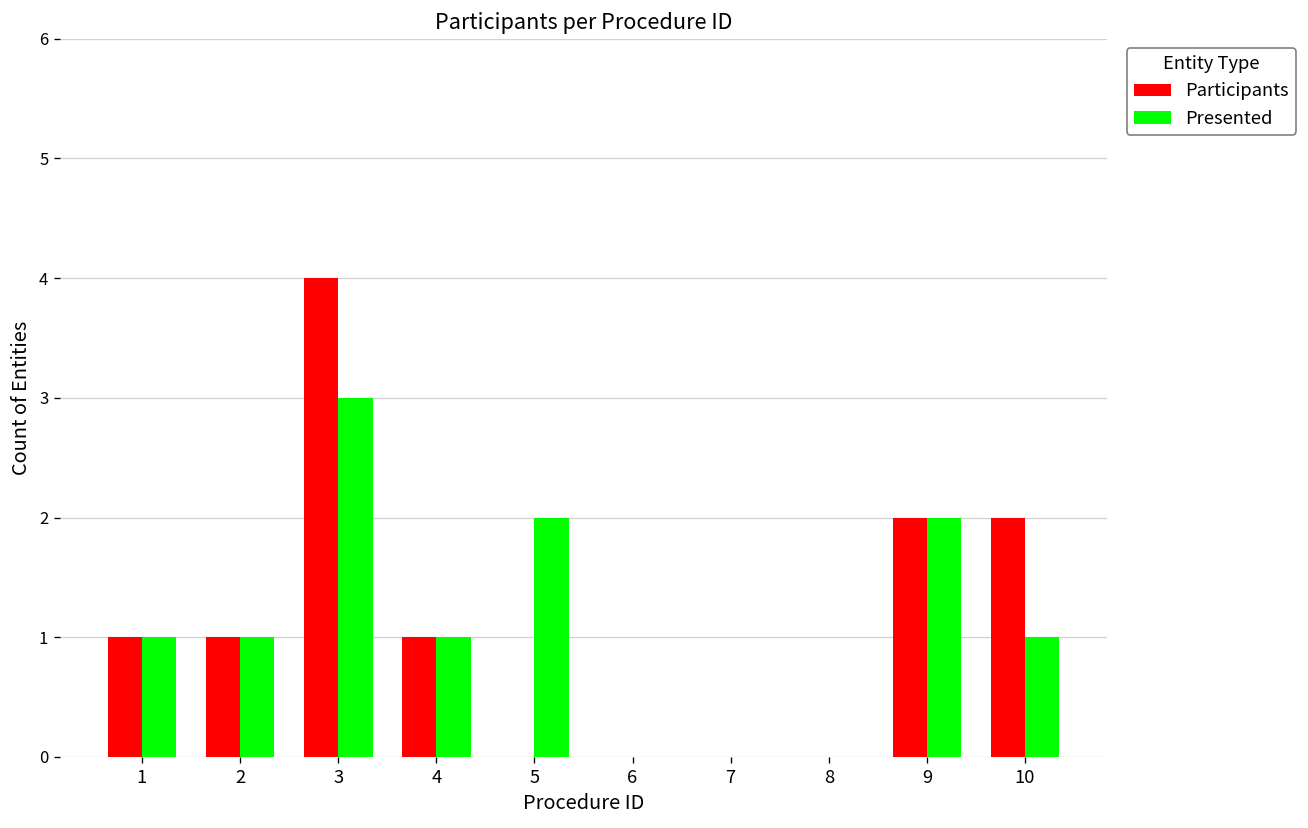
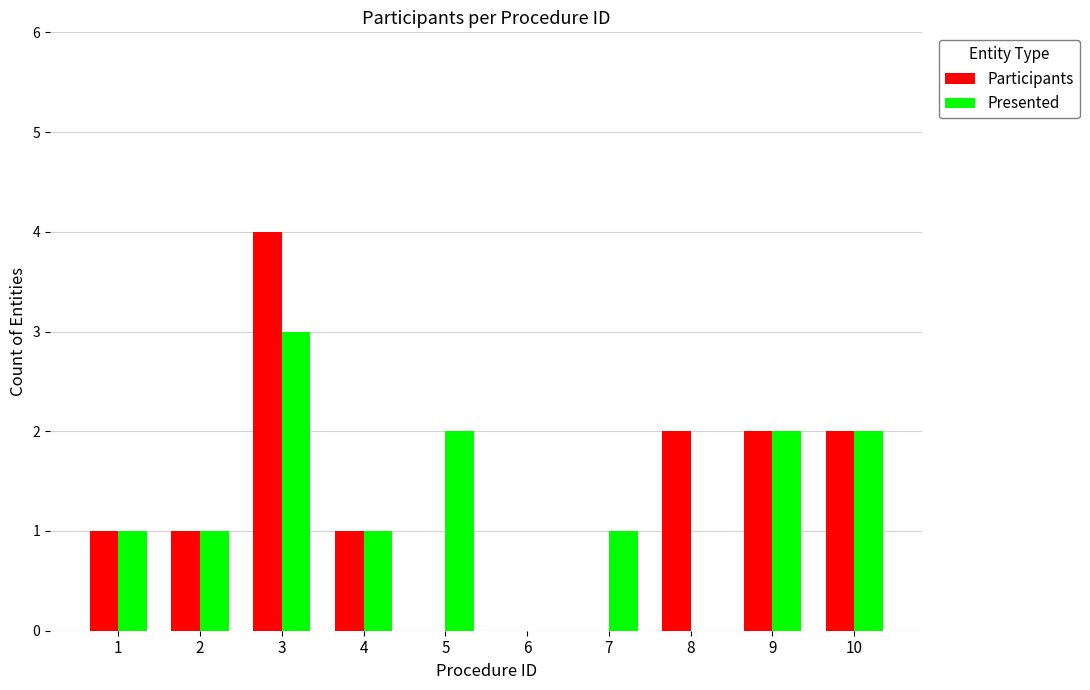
Presented, 7: 0 -> 1
Participants, 8: 0 -> 2
Presented, 10: 1 -> 2
